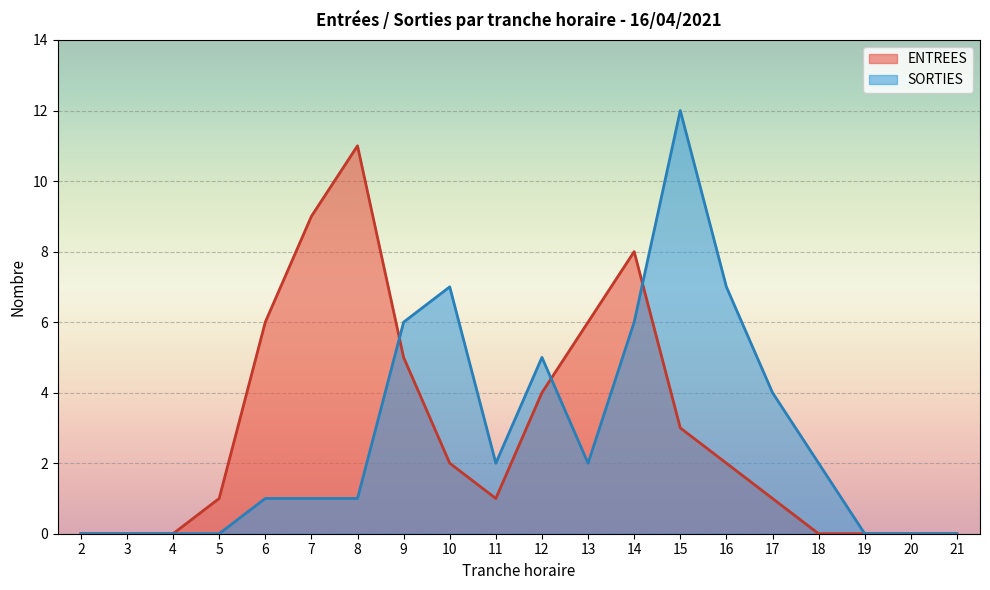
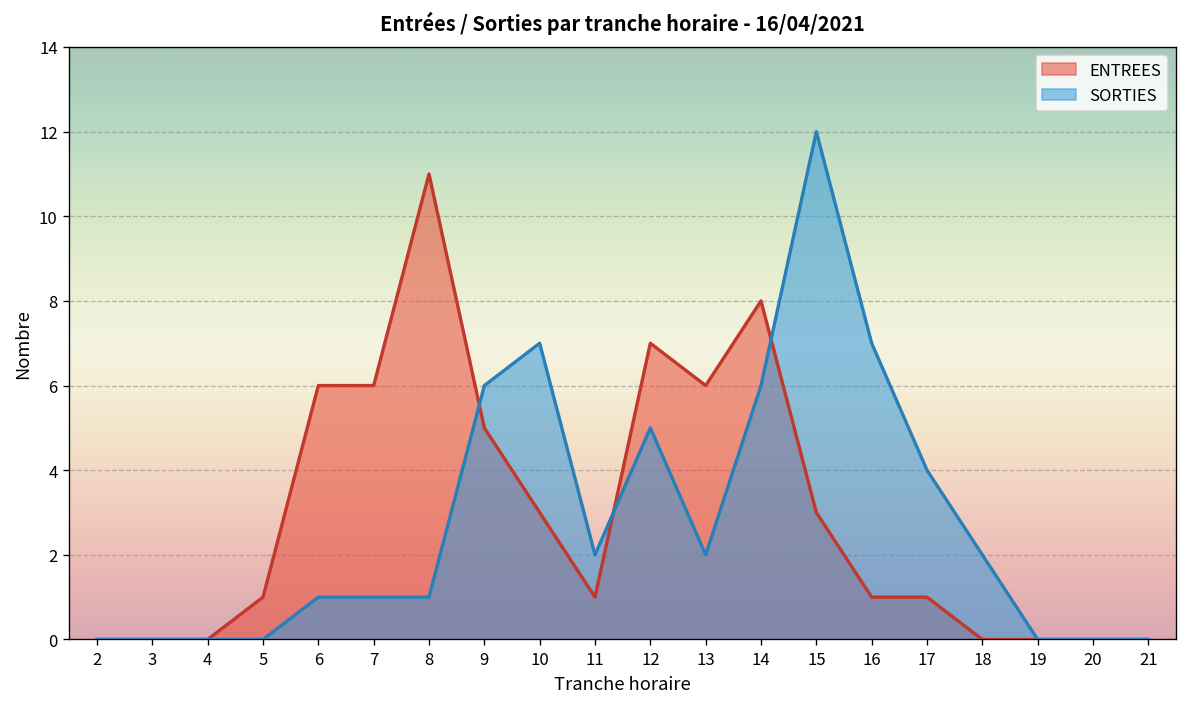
ENTREES, 7: 9 -> 6
ENTREES, 10: 2 -> 3
ENTREES, 12: 4 -> 7
ENTREES, 16: 2 -> 1
